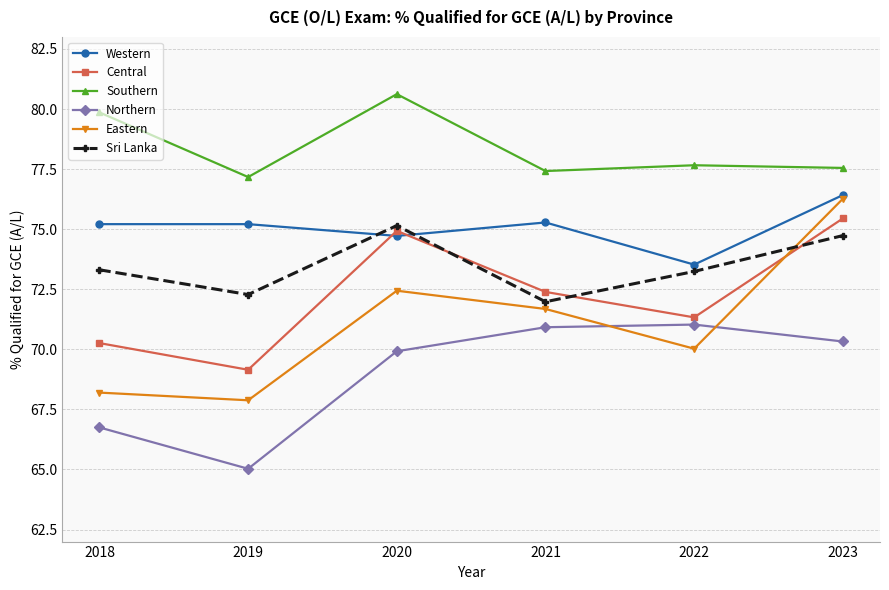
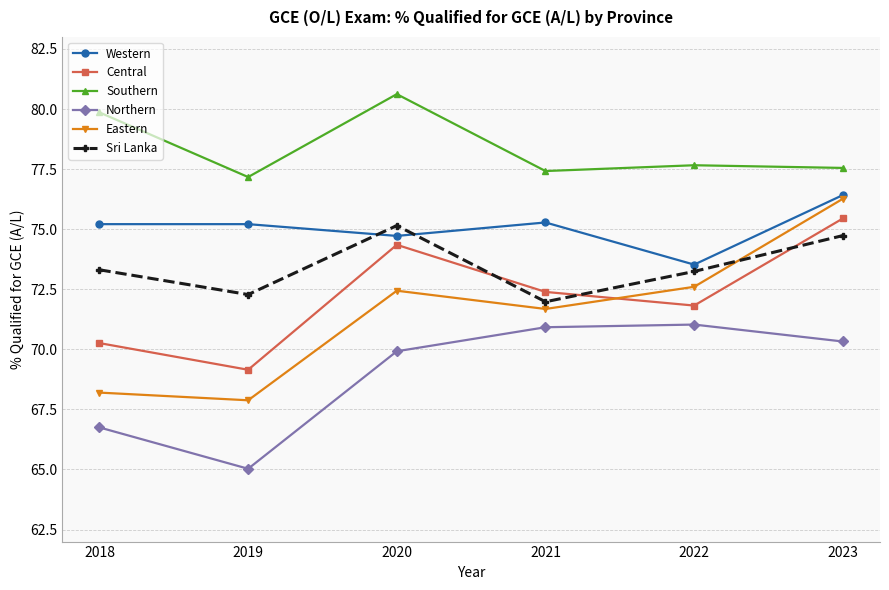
Central, 2020: 74.9 -> 74.4
Central, 2022: 71.3 -> 71.8
Eastern, 2022: 70.0 -> 72.6
